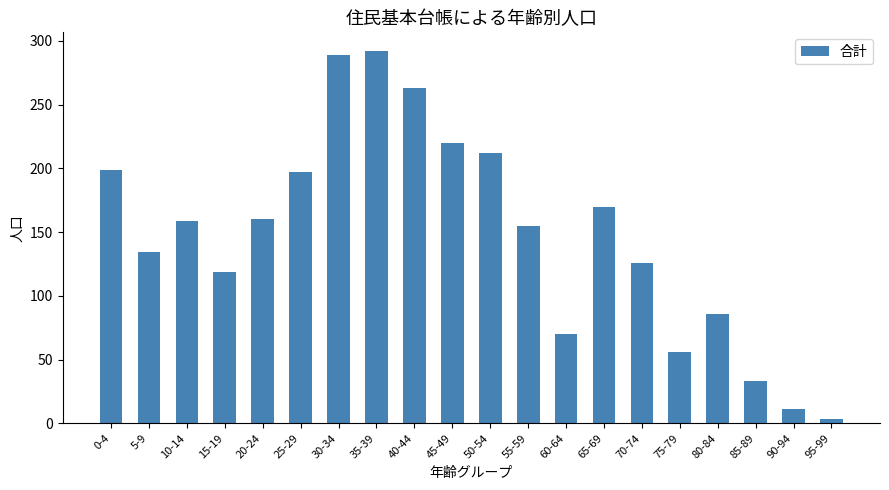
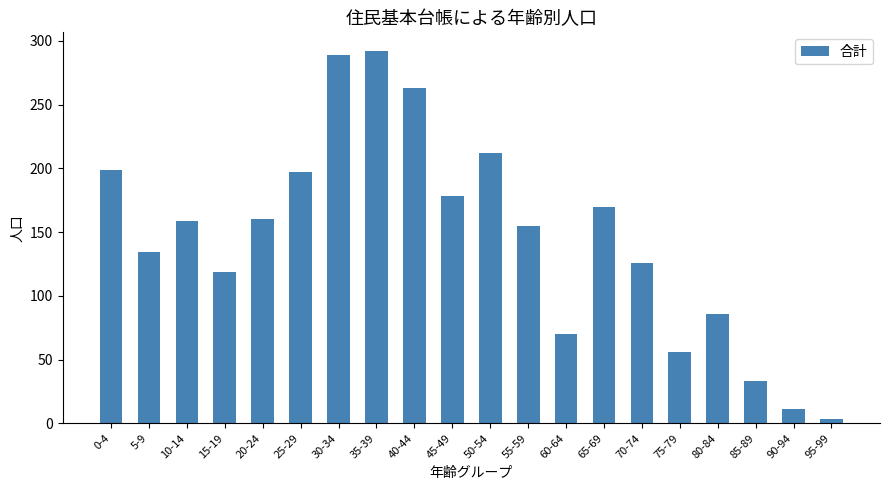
45-49: 220 -> 178
